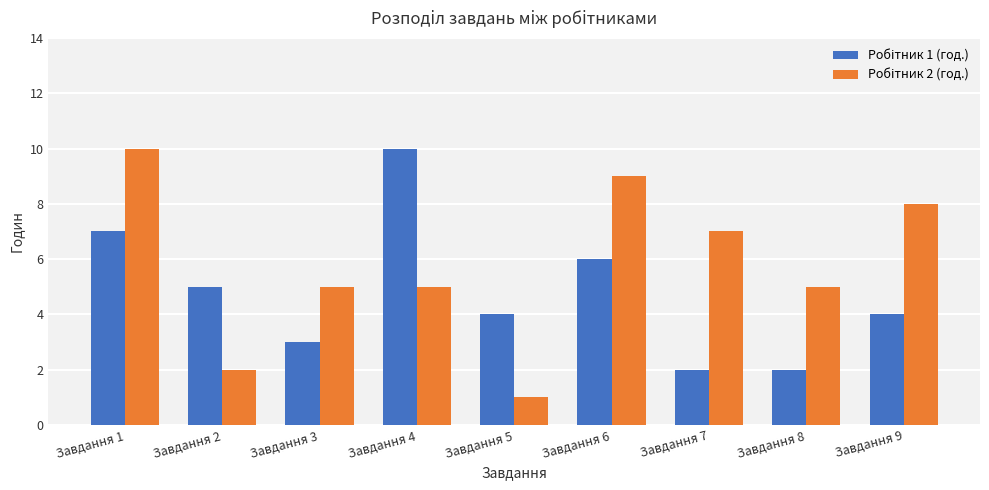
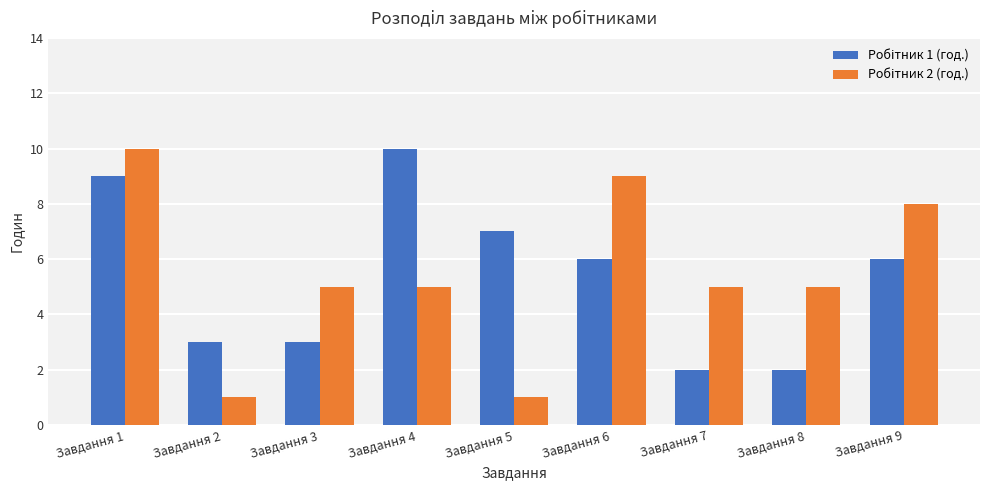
Робітник 1 (год.), Завдання 1: 7 -> 9
Робітник 1 (год.), Завдання 2: 5 -> 3
Робітник 2 (год.), Завдання 2: 2 -> 1
Робітник 1 (год.), Завдання 5: 4 -> 7
Робітник 2 (год.), Завдання 7: 7 -> 5
Робітник 1 (год.), Завдання 9: 4 -> 6
